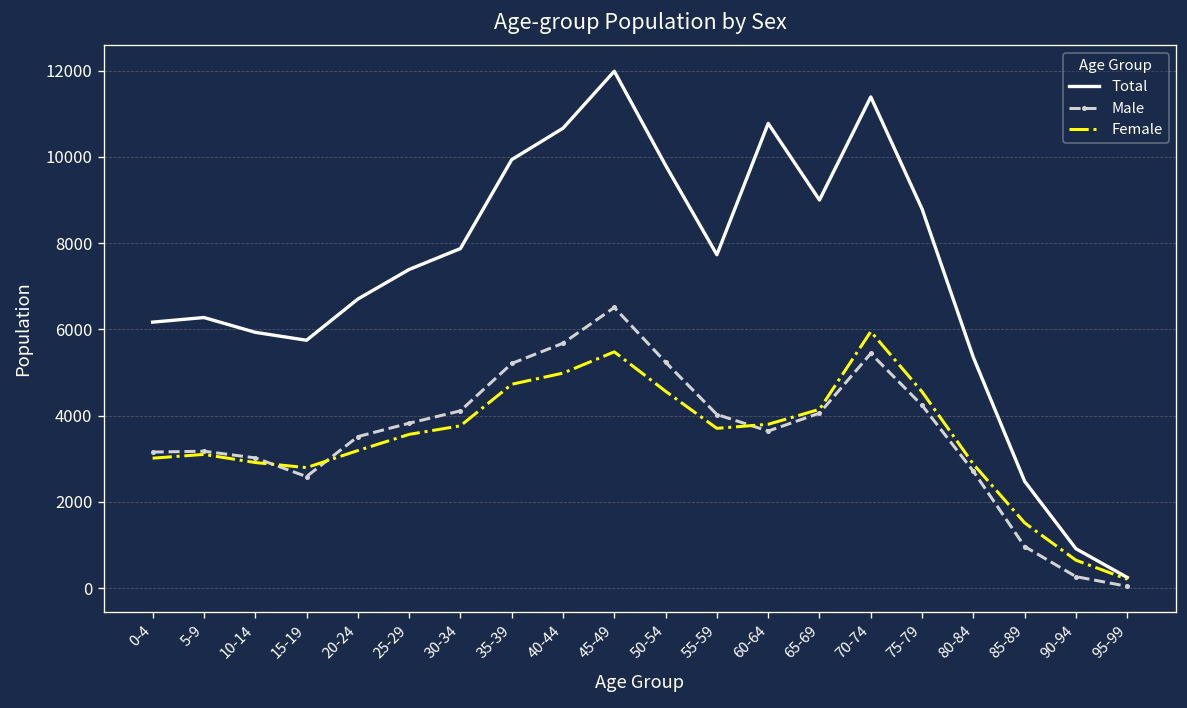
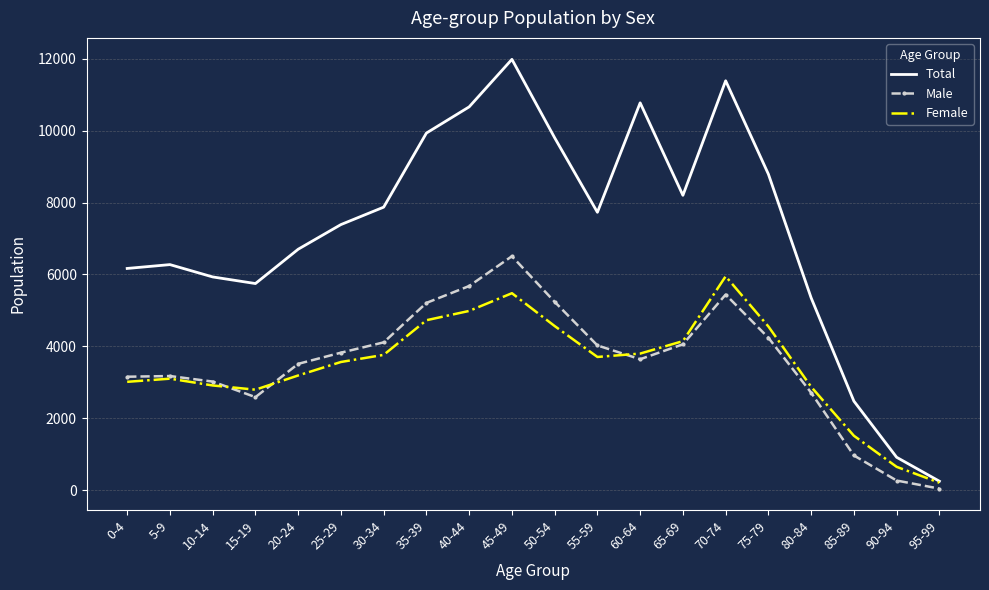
Total, 65-69: 9000 -> 8200
